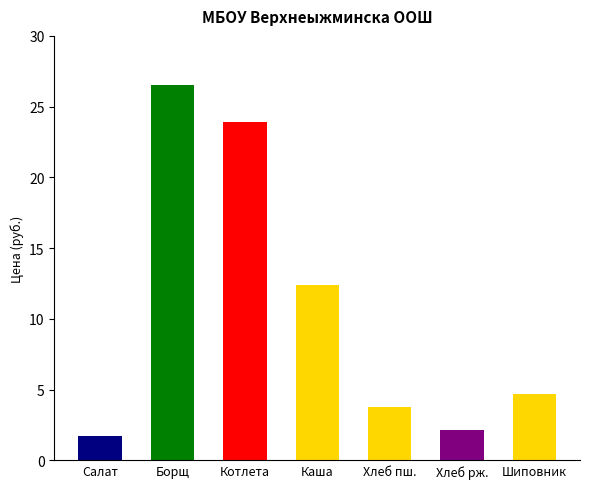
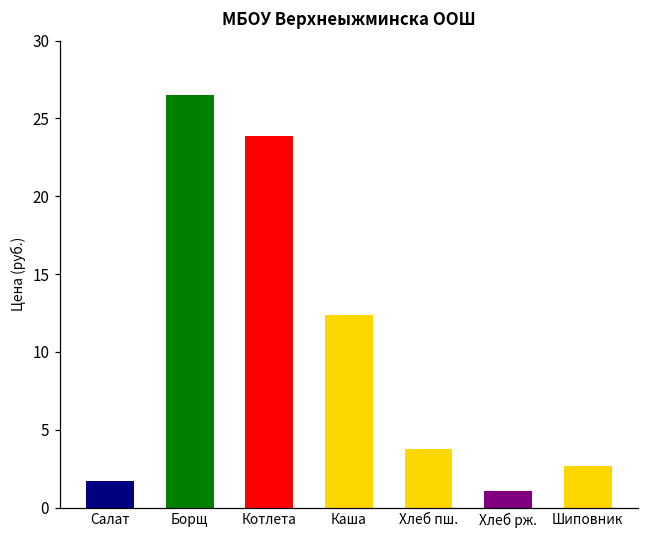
Хлеб рж.: 2.2 -> 1.1
Шиповник: 4.7 -> 2.7
